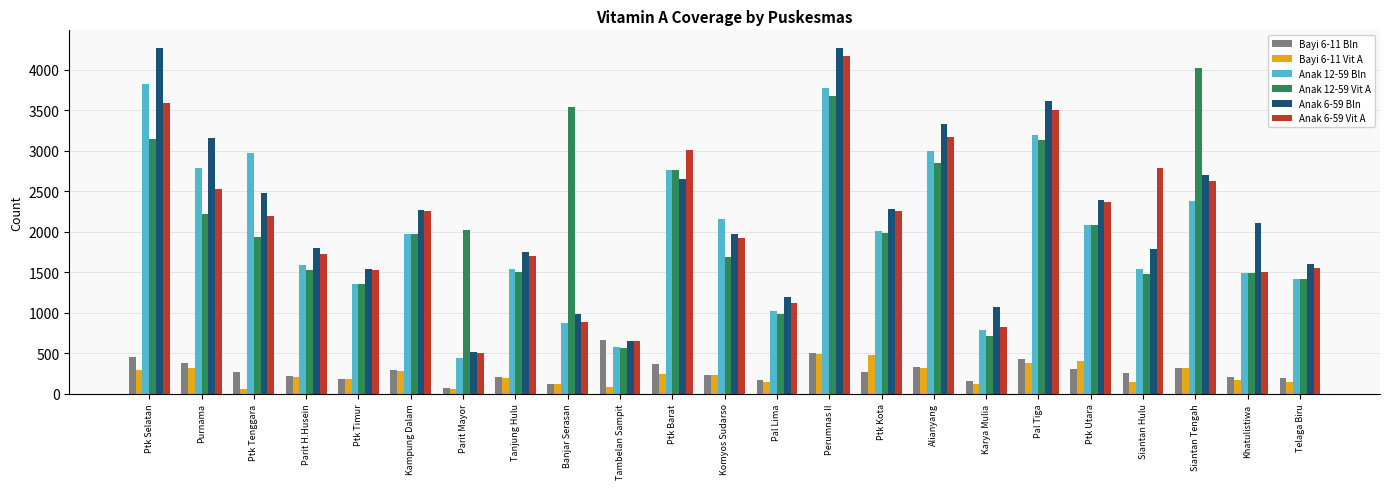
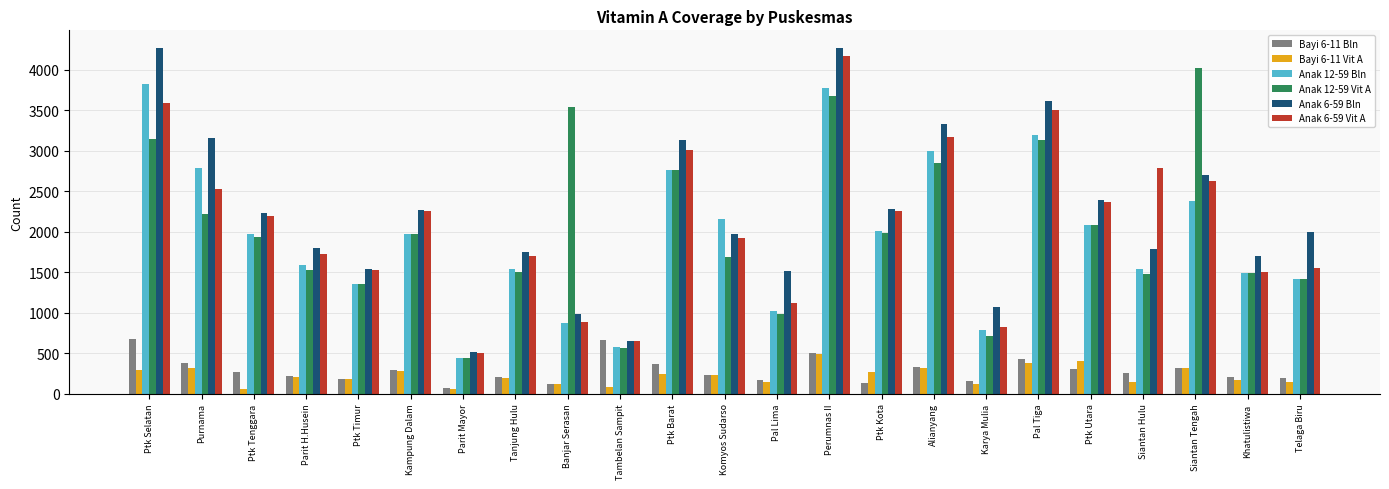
Bayi 6-11 Bln, Ptk Selatan: 400 -> 700
Anak 12-59 Bln, Ptk Tenggara: 3000 -> 2000
Anak 6-59 Bln, Ptk Tenggara: 2500 -> 2200
Anak 12-59 Vit A, Parit Mayor: 2000 -> 400
Anak 6-59 Bln, Ptk Barat: 2700 -> 3100
Anak 6-59 Bln, Pal Lima: 1200 -> 1500
Bayi 6-11 Bln, Ptk Kota: 300 -> 100
Bayi 6-11 Vit A, Ptk Kota: 500 -> 300
Anak 6-59 Bln, Khatulistiwa: 2100 -> 1700
Anak 6-59 Bln, Telaga Biru: 1600 -> 2000
